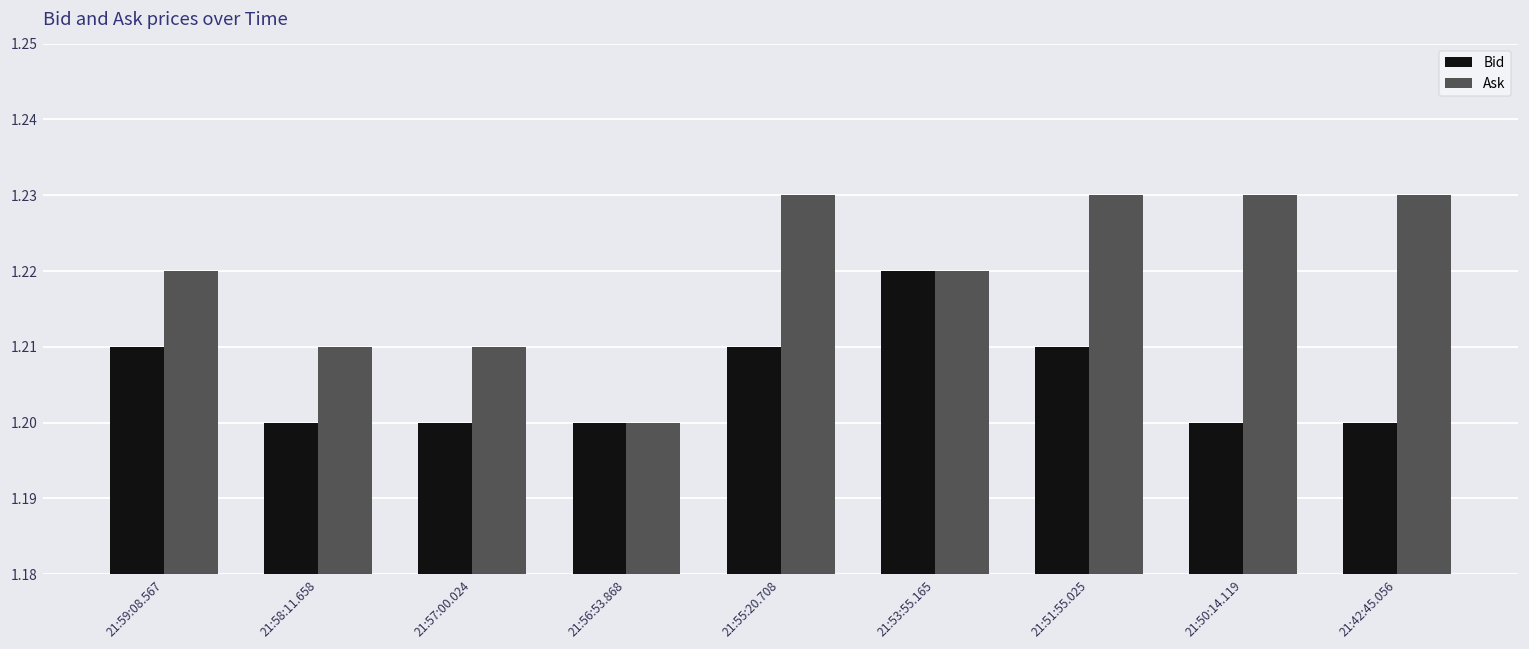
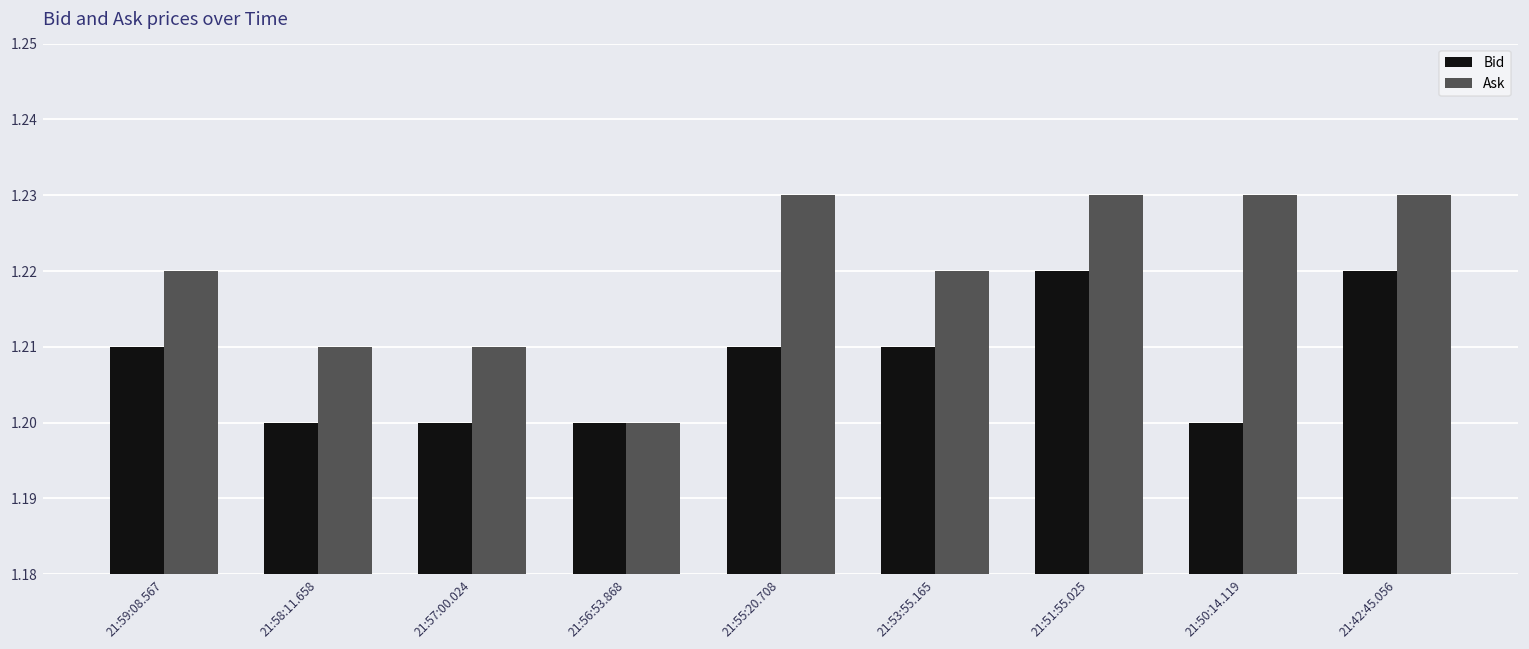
Bid, 21:53:55.165: 1.22 -> 1.21
Bid, 21:51:55.025: 1.21 -> 1.22
Bid, 21:42:45.056: 1.20 -> 1.22
